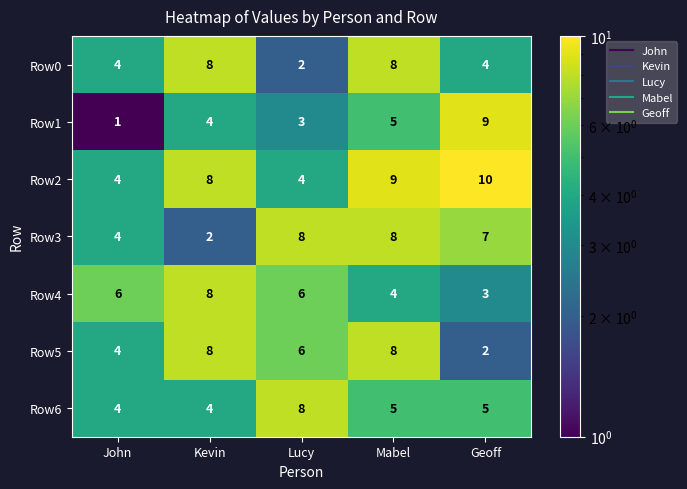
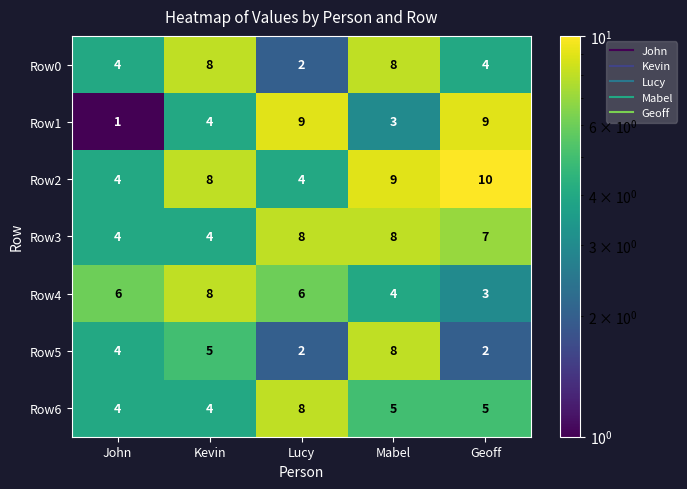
Row1, Lucy: 3 -> 9
Row1, Mabel: 5 -> 3
Row3, Kevin: 2 -> 4
Row5, Kevin: 8 -> 5
Row5, Lucy: 6 -> 2
